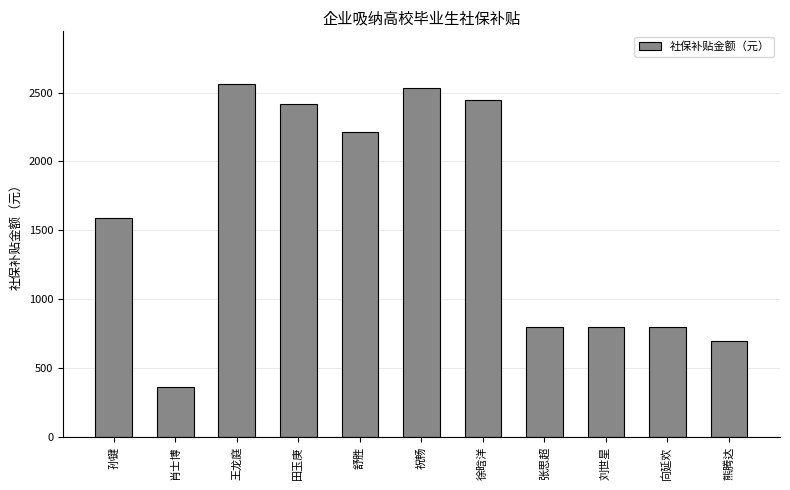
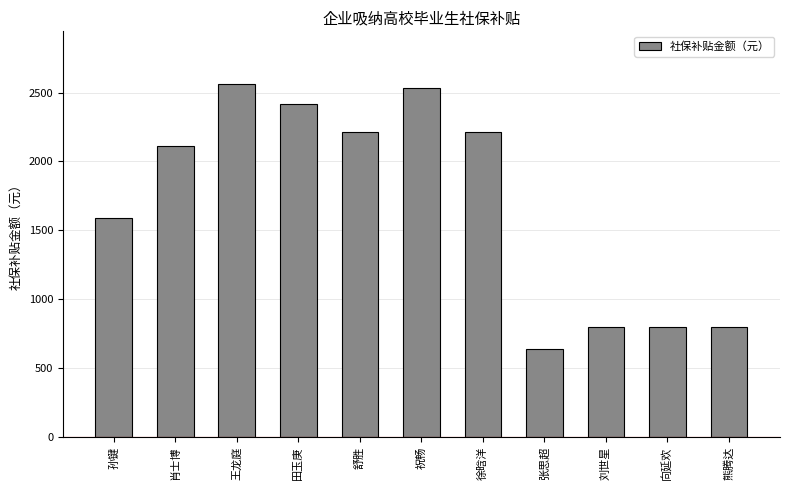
肖士博: 360 -> 2110
徐晗洋: 2440 -> 2210
张思超: 800 -> 640
熊腾达: 690 -> 800
